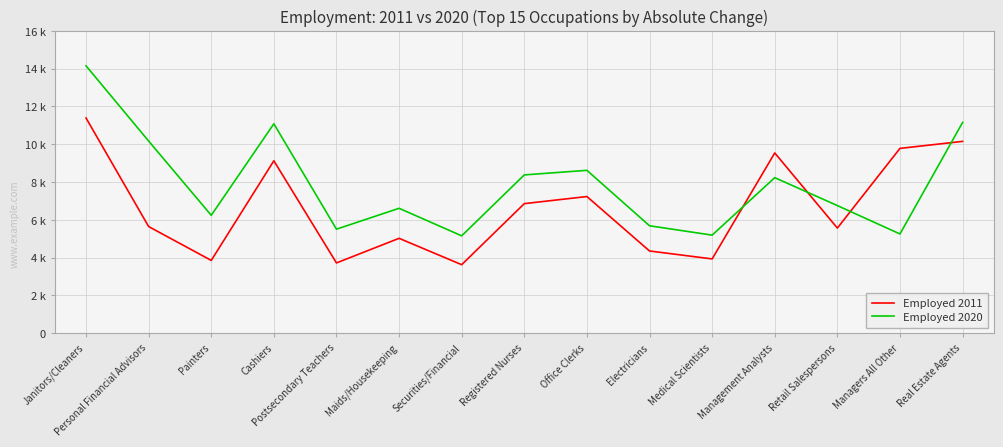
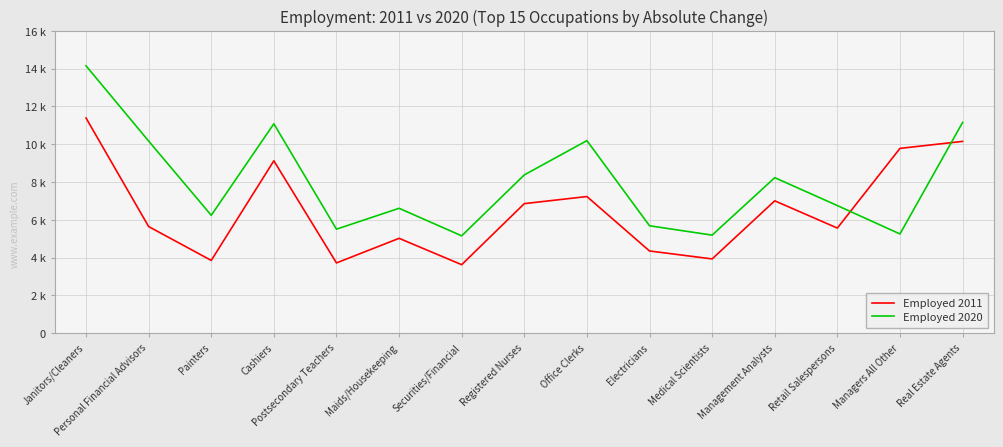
Employed 2020, Office Clerks: 8600 -> 10200
Employed 2011, Management Analysts: 9500 -> 7000
